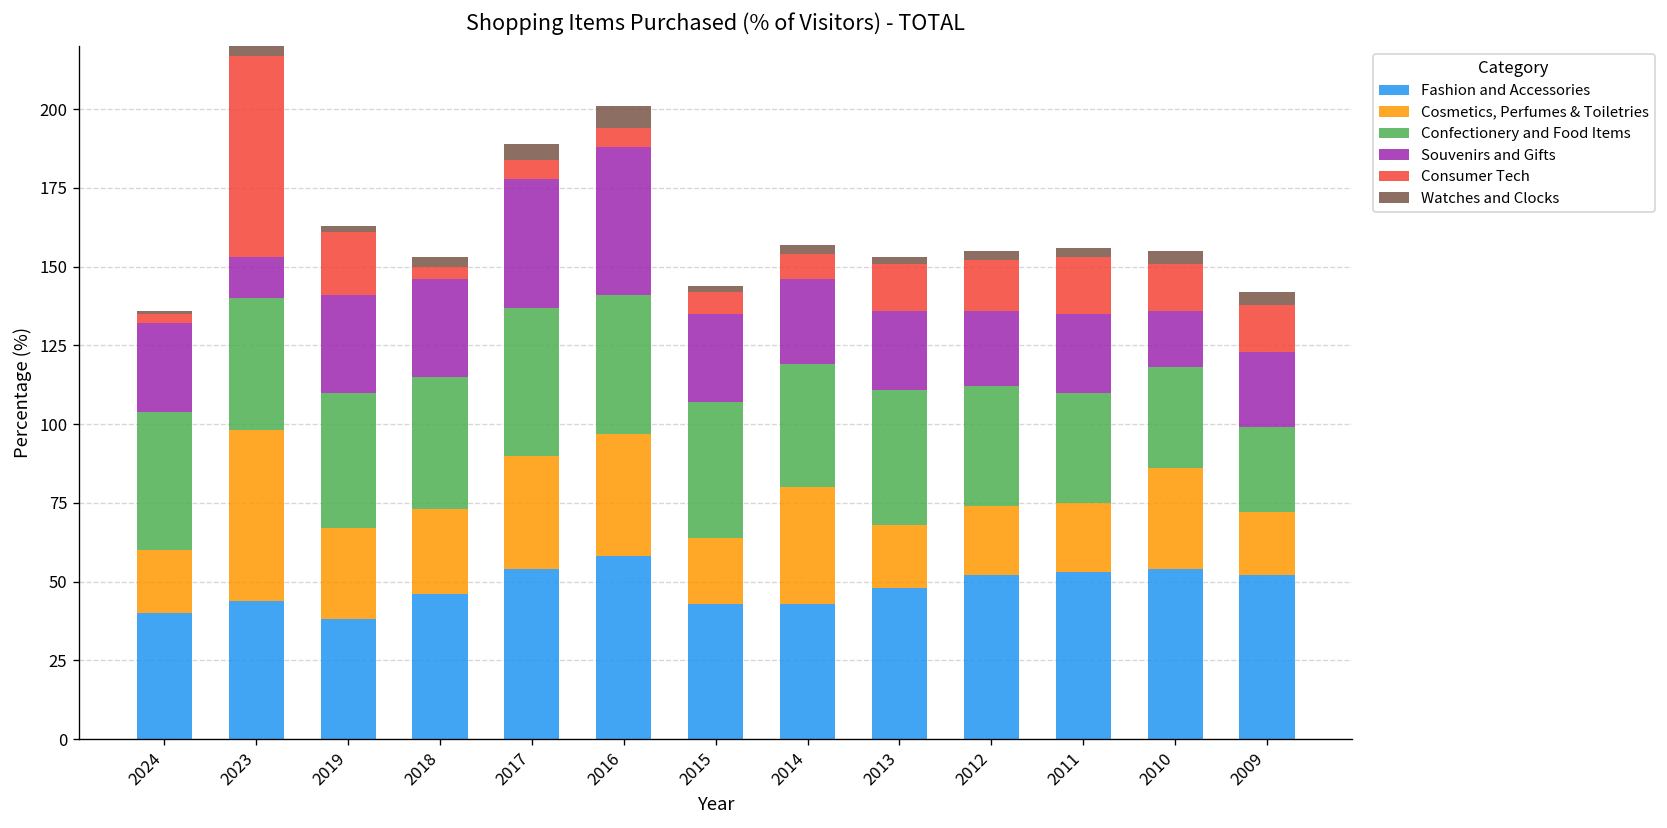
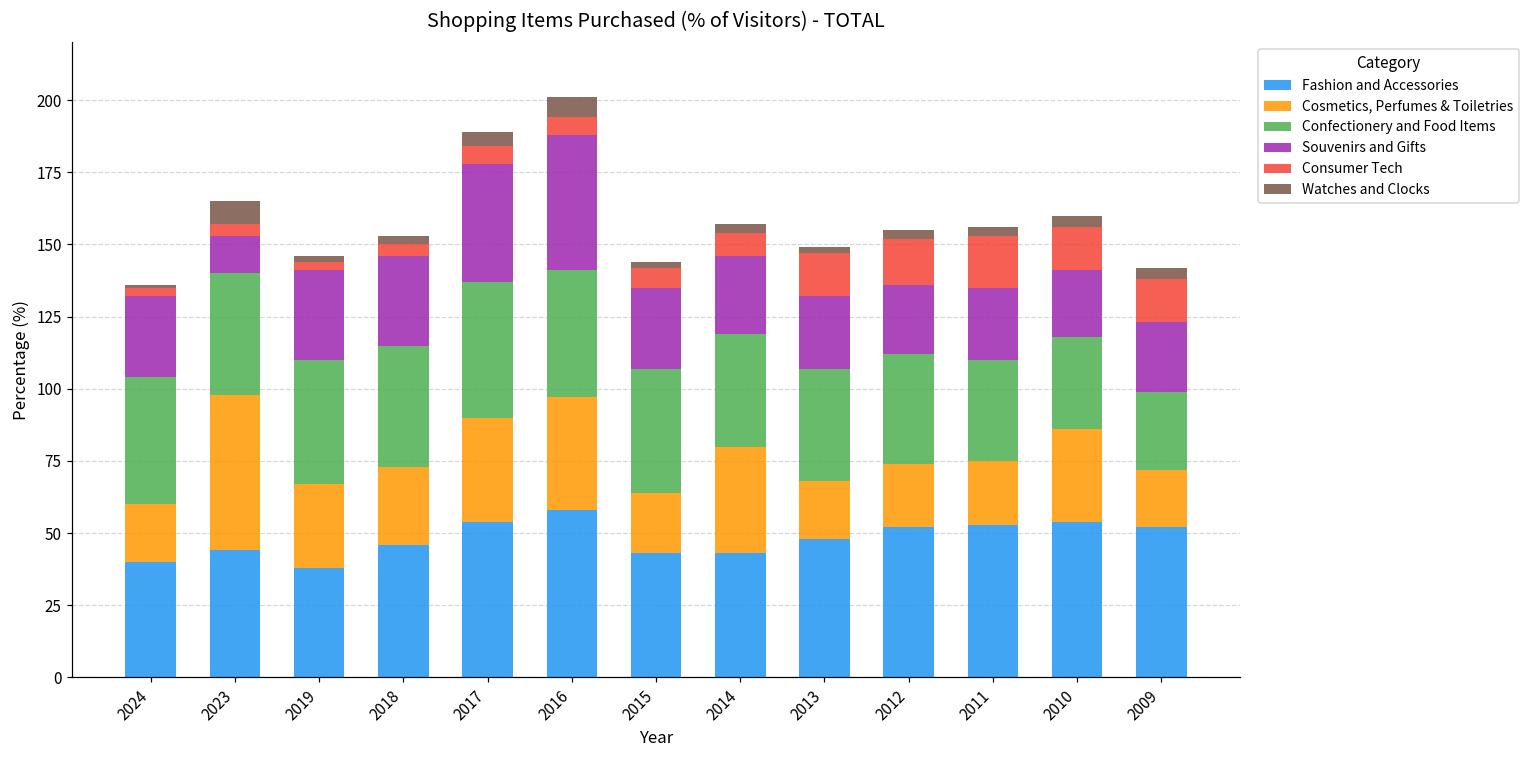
Consumer Tech, 2023: 64 -> 4
Consumer Tech, 2019: 20 -> 3
Confectionery and Food Items, 2013: 43 -> 39
Souvenirs and Gifts, 2010: 18 -> 23
